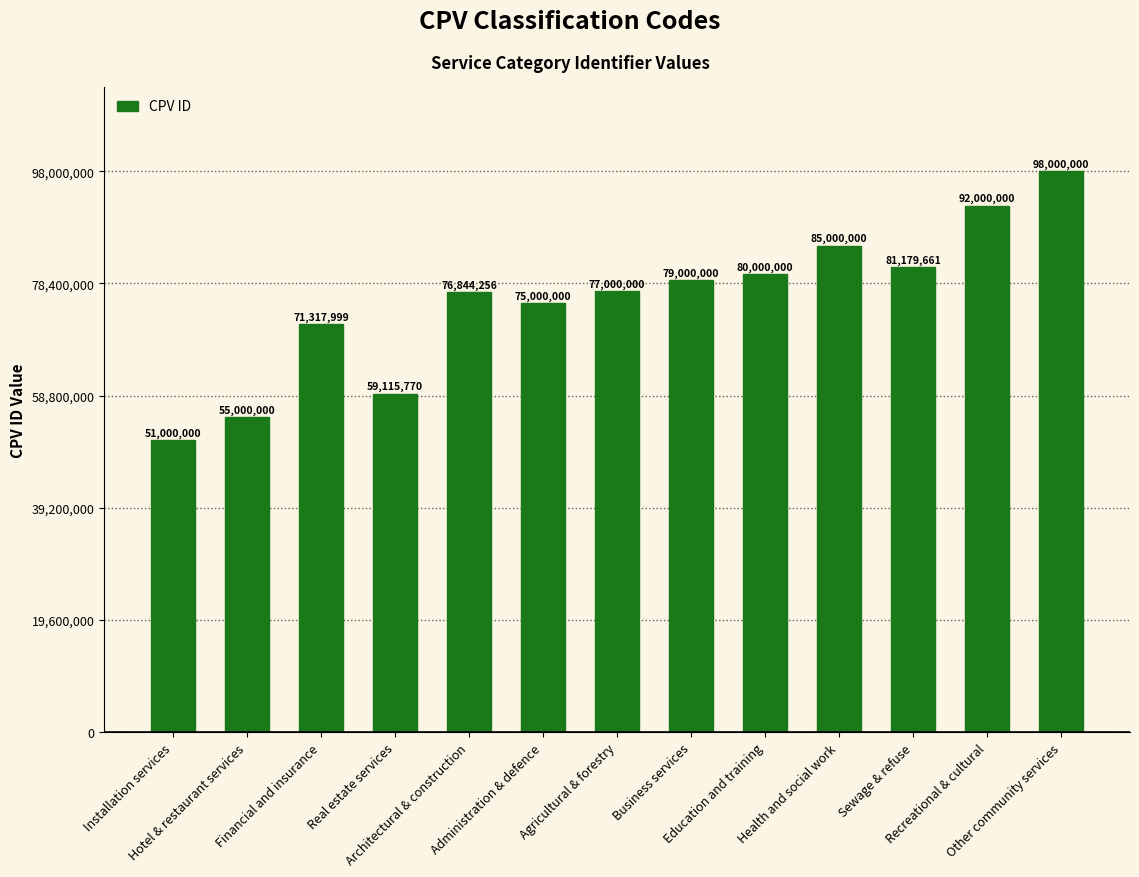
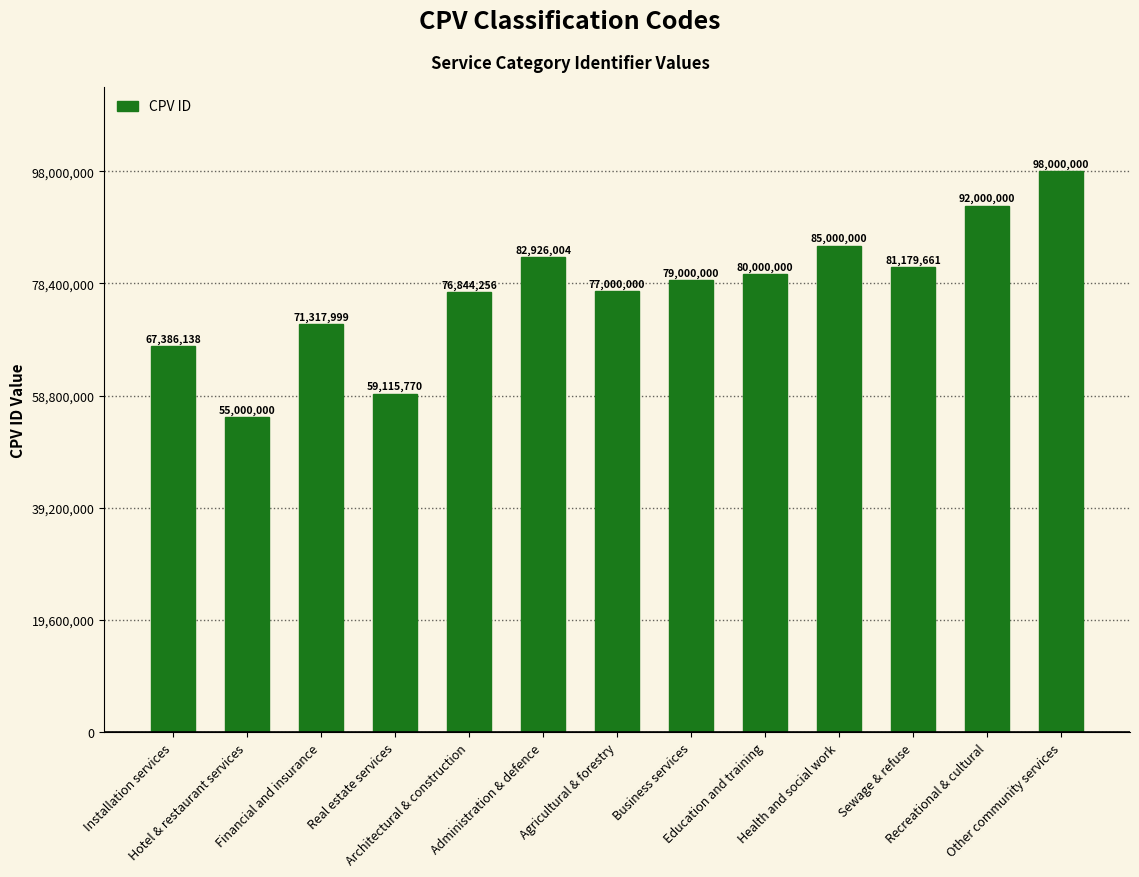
Installation services: 51,000,000 -> 67,386,138
Administration & defence: 75,000,000 -> 82,926,004
